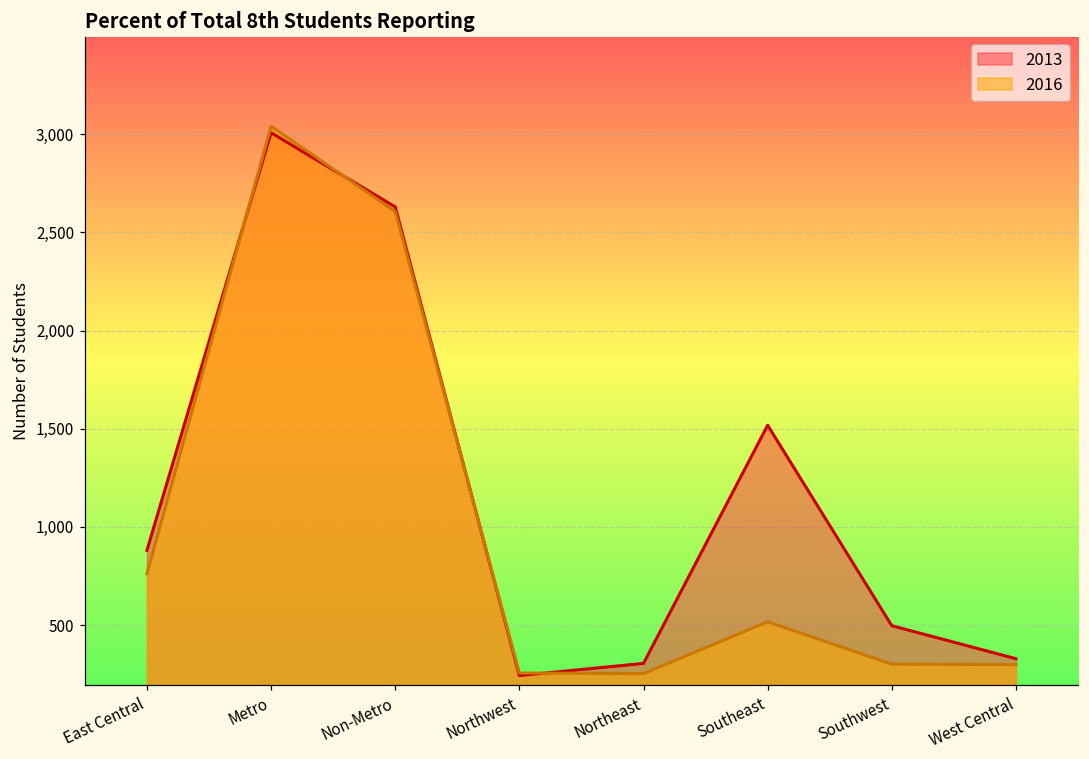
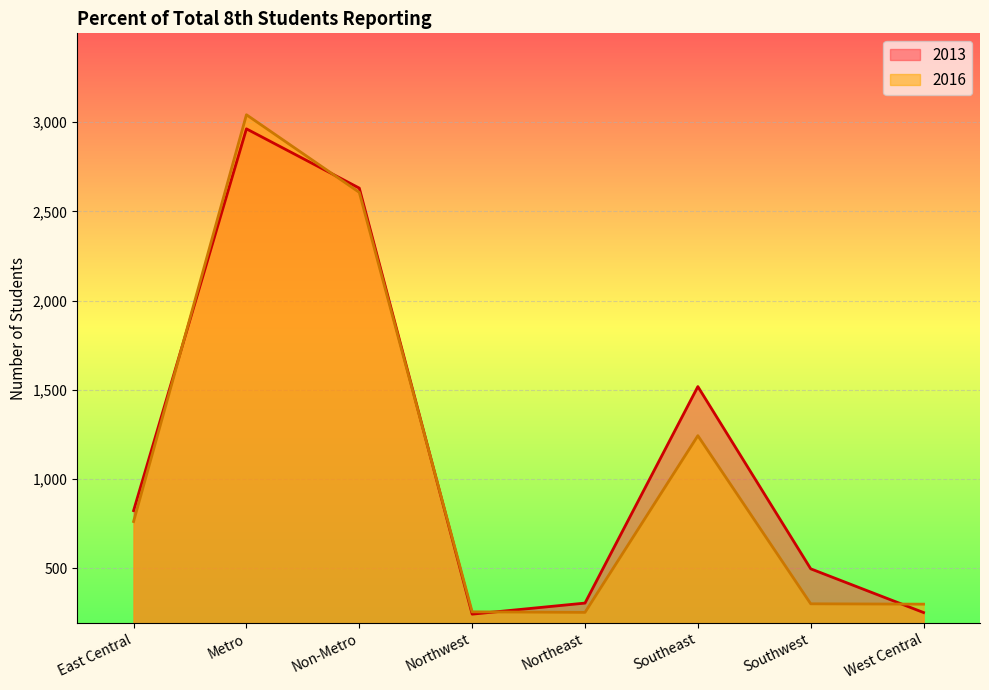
2013, East Central: 880 -> 820
2013, Metro: 3,010 -> 2,960
2016, Southeast: 520 -> 1,240
2013, West Central: 330 -> 250
